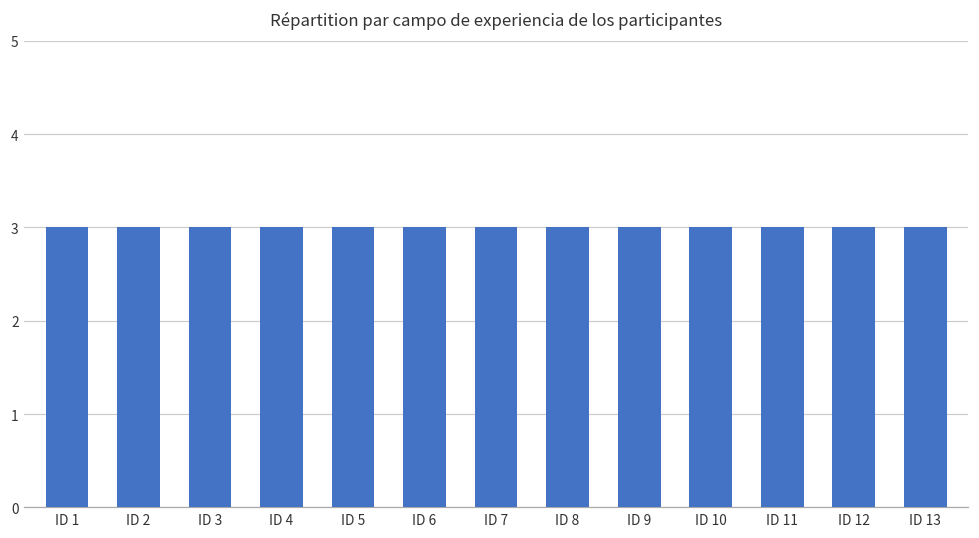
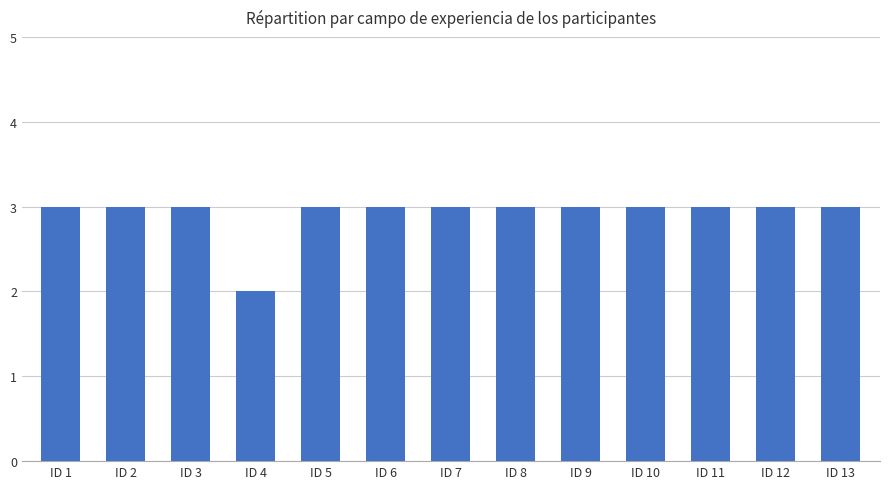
ID 4: 3 -> 2
